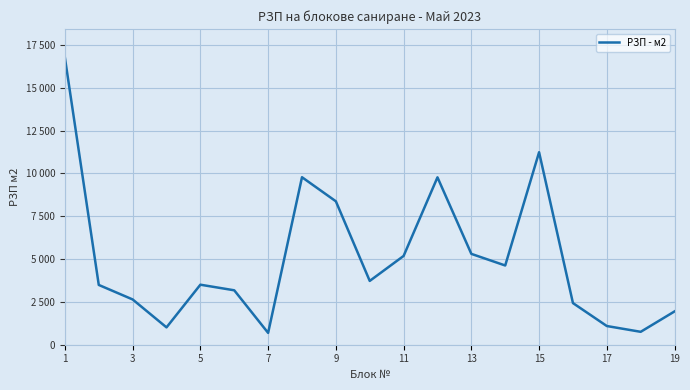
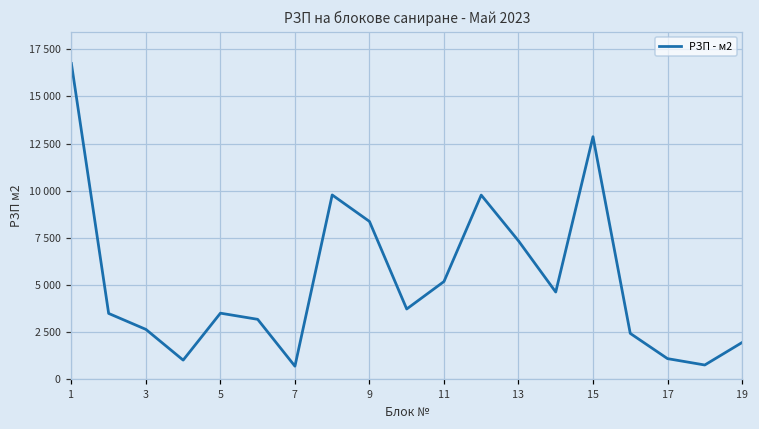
13: 5300 -> 7300
15: 11200 -> 12900
